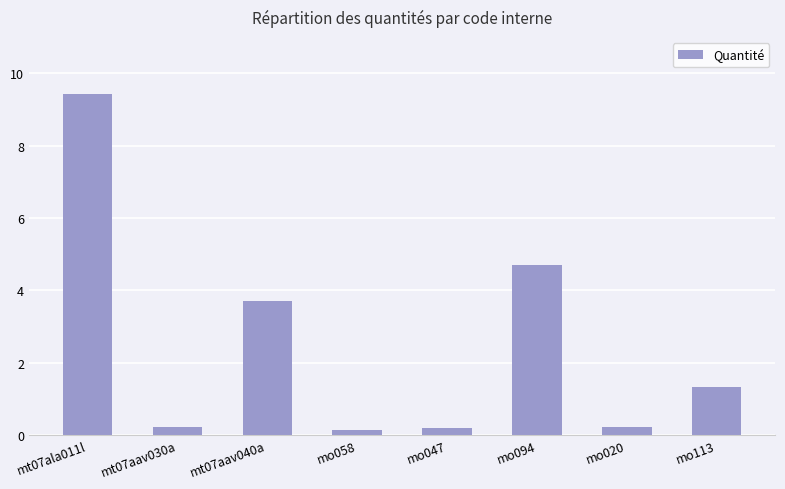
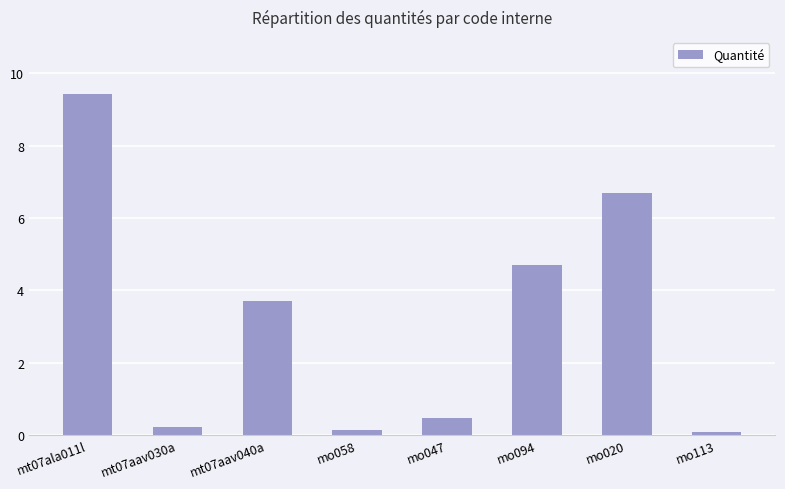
mo047: 0.2 -> 0.5
mo020: 0.2 -> 6.7
mo113: 1.3 -> 0.1
